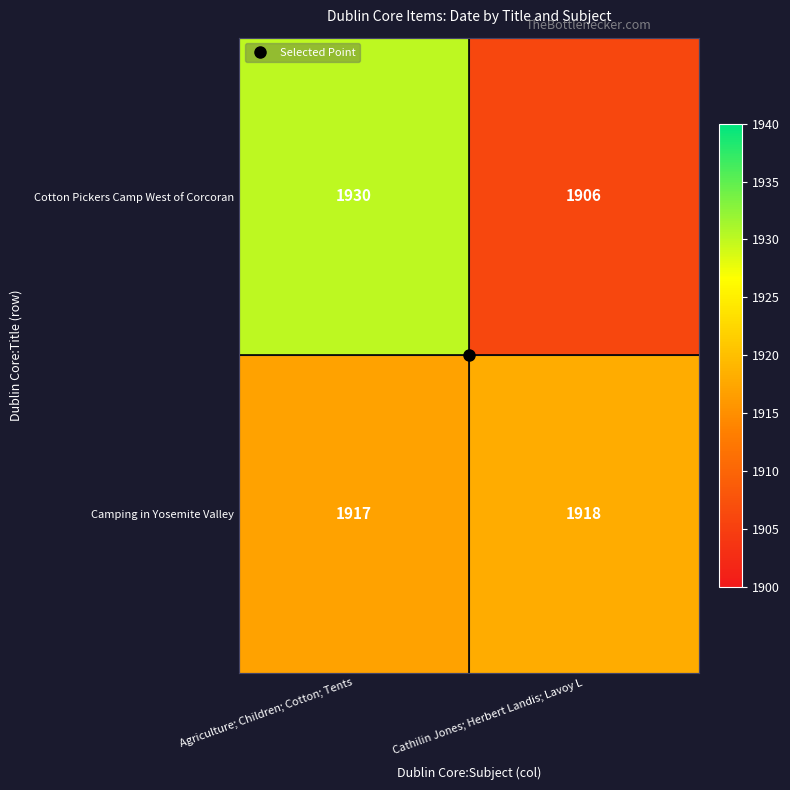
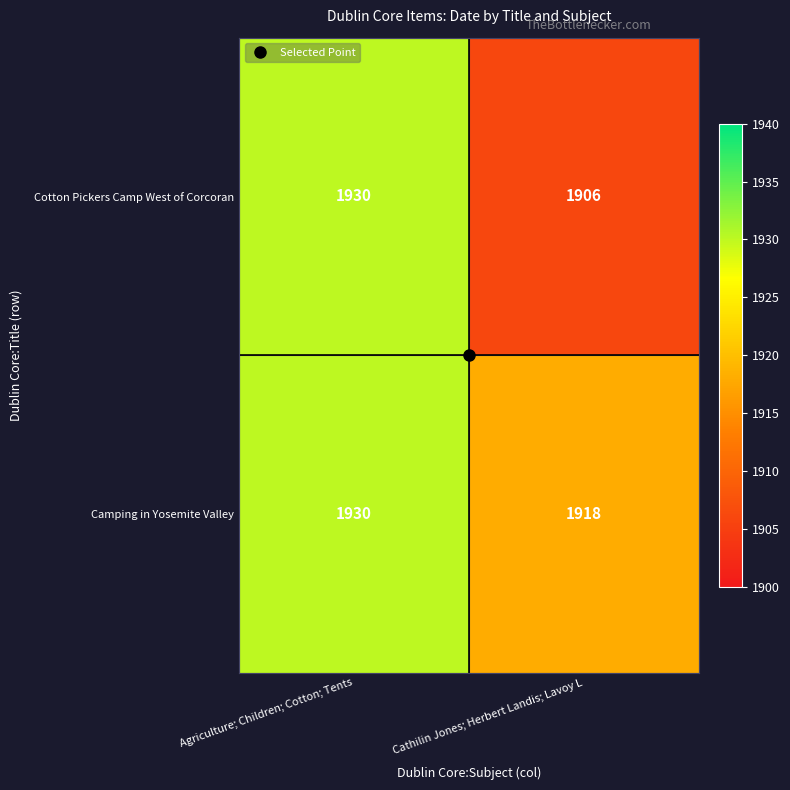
Camping in Yosemite Valley, Agriculture; Children; Cotton; Tents: 1917 -> 1930
